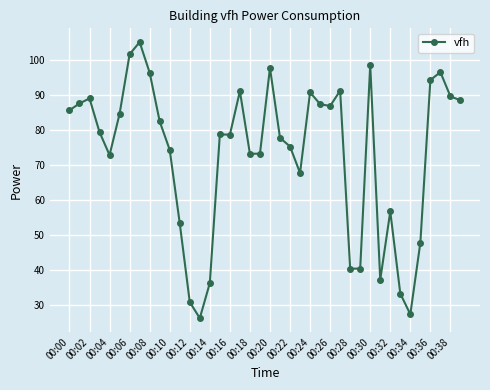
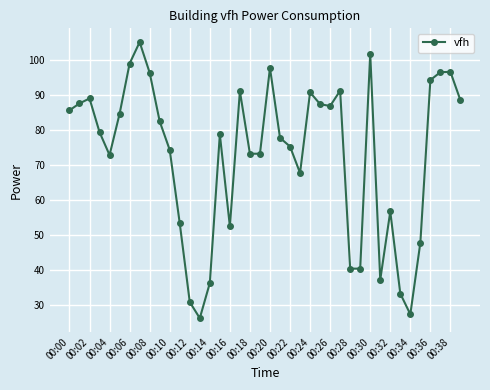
00:06: 102 -> 99
00:16: 79 -> 52
00:30: 98 -> 102
00:38: 89 -> 96
